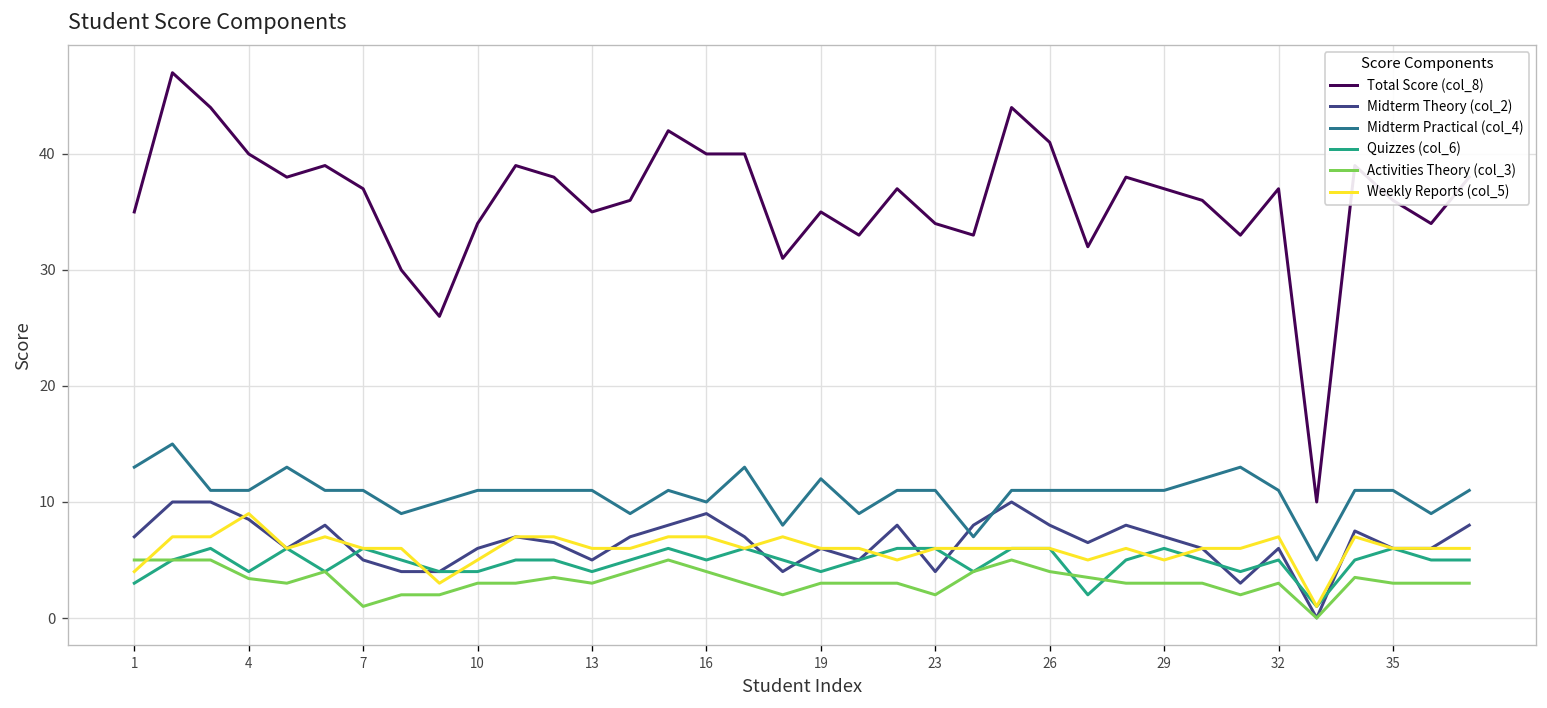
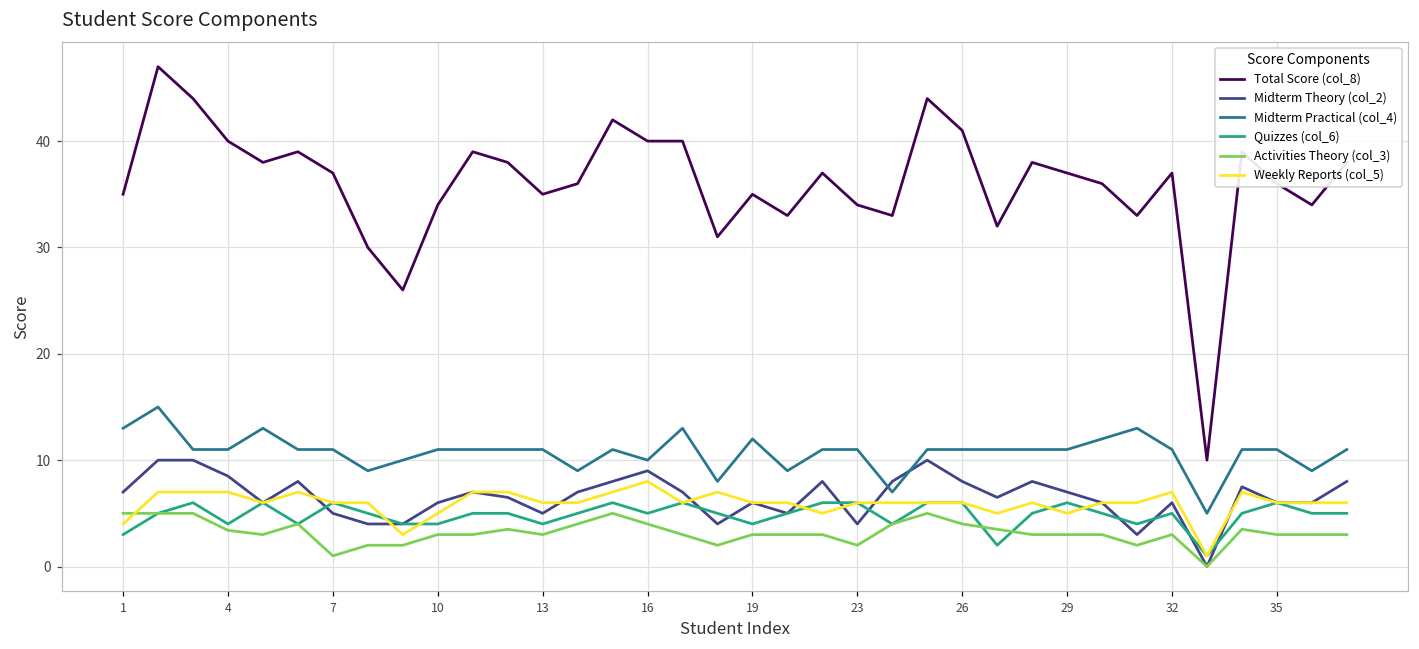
Weekly Reports (col_5), 4: 9 -> 7
Weekly Reports (col_5), 16: 7 -> 8
